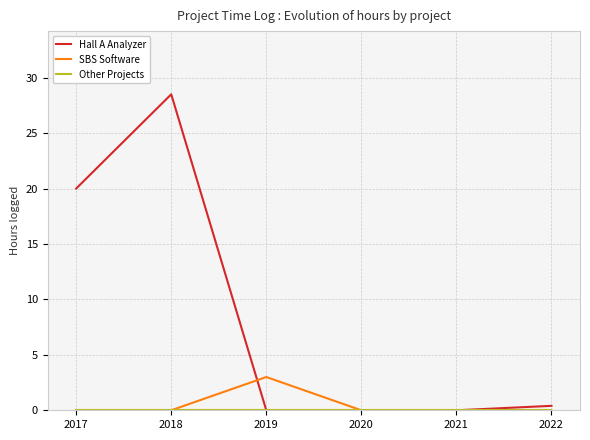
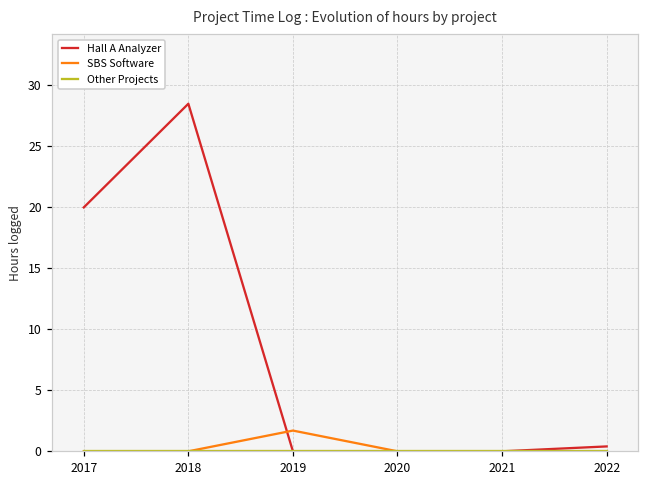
SBS Software, 2019: 3.0 -> 1.7
